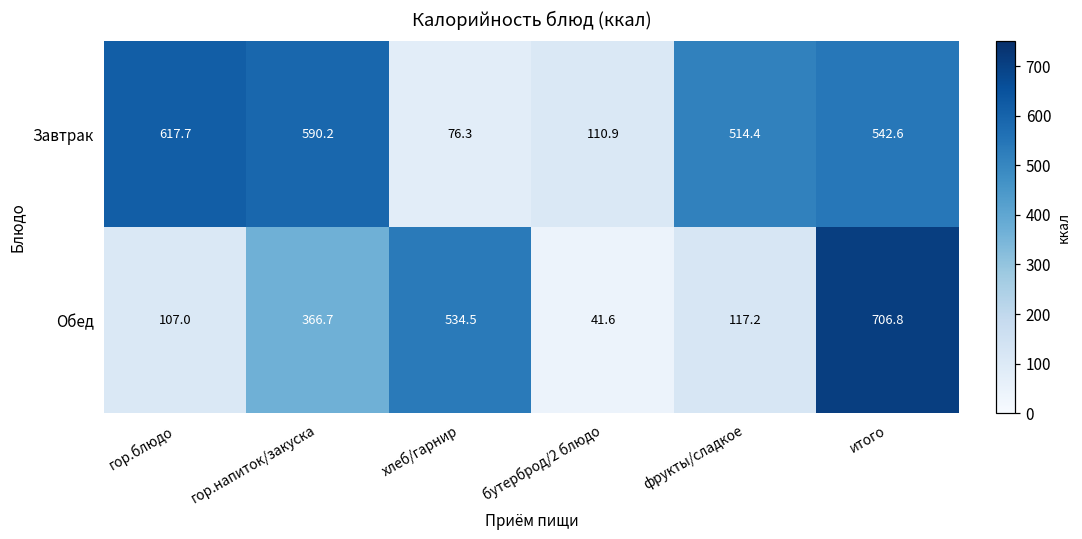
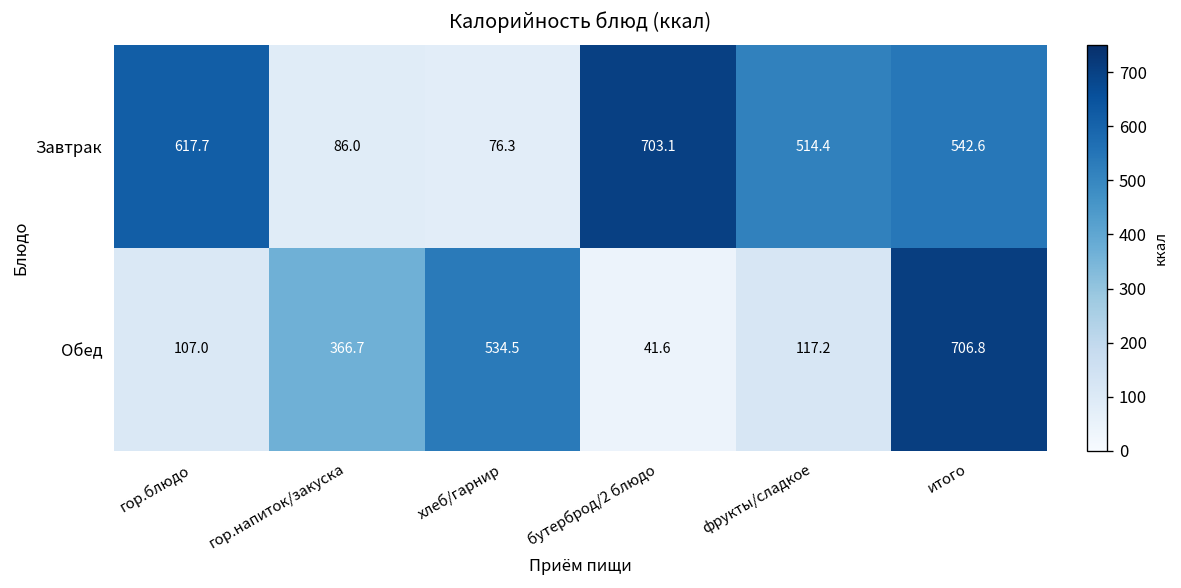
Завтрак, гор.напиток/закуска: 590.2 -> 86.0
Завтрак, бутерброд/2 блюдо: 110.9 -> 703.1
